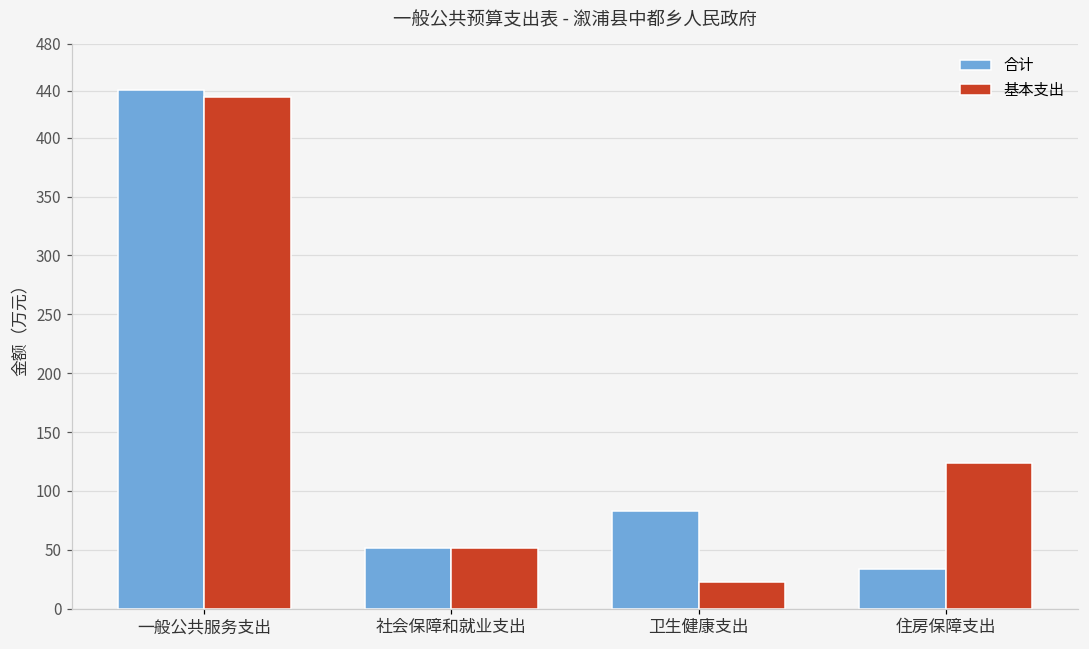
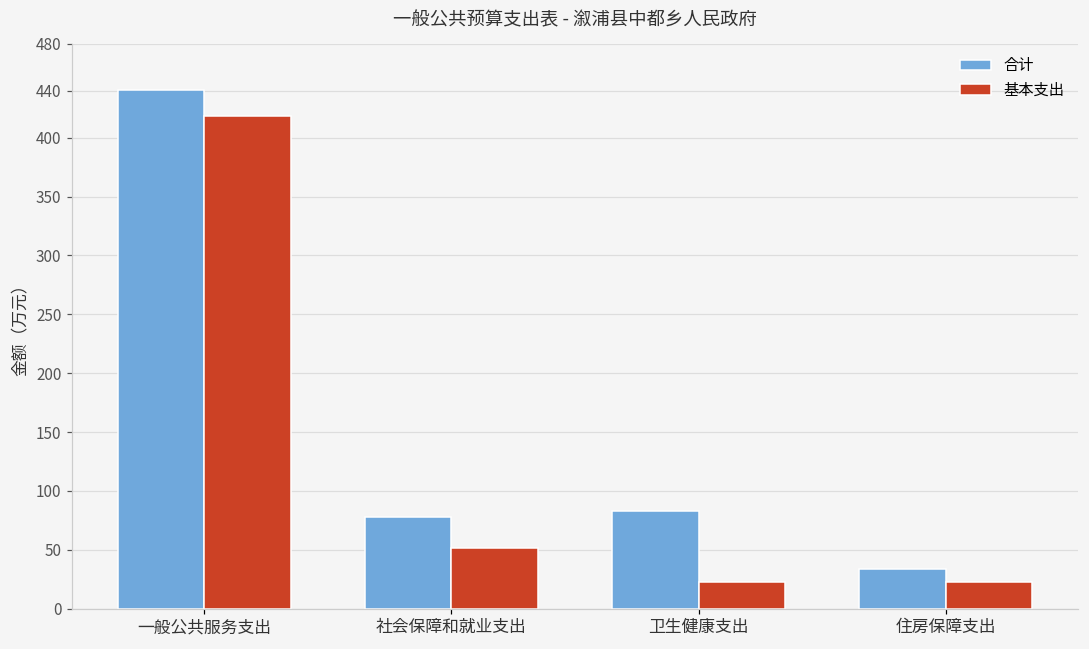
基本支出, 一般公共服务支出: 435 -> 418
合计, 社会保障和就业支出: 52 -> 78
基本支出, 住房保障支出: 123 -> 23
